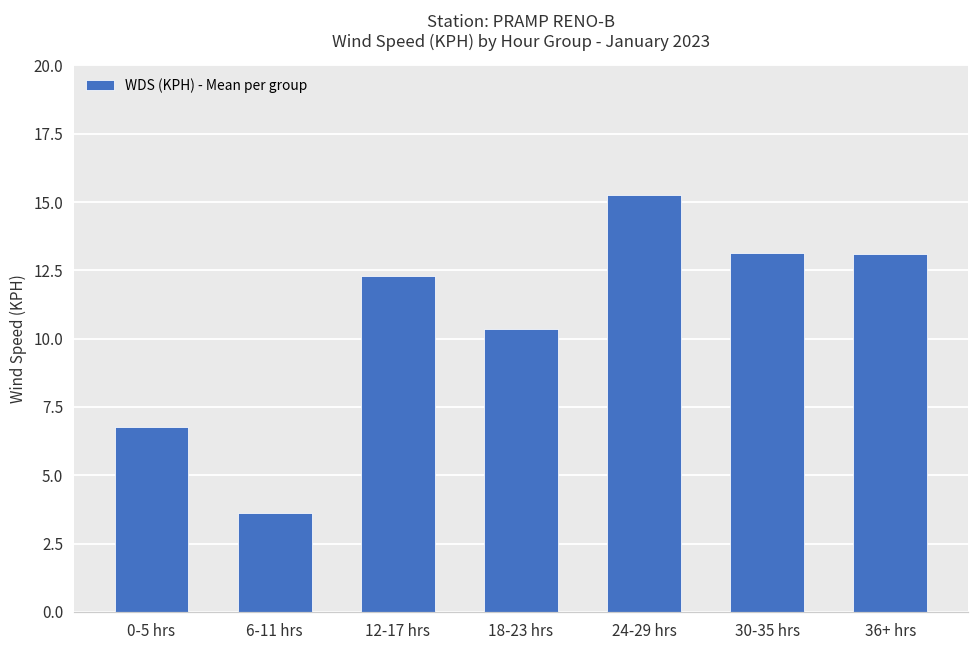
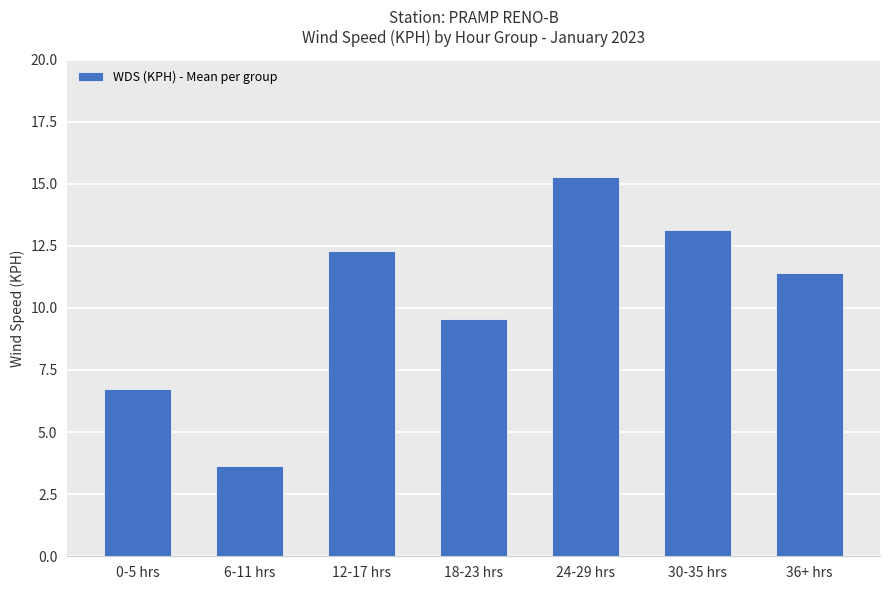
18-23 hrs: 10.4 -> 9.6
36+ hrs: 13.1 -> 11.4
